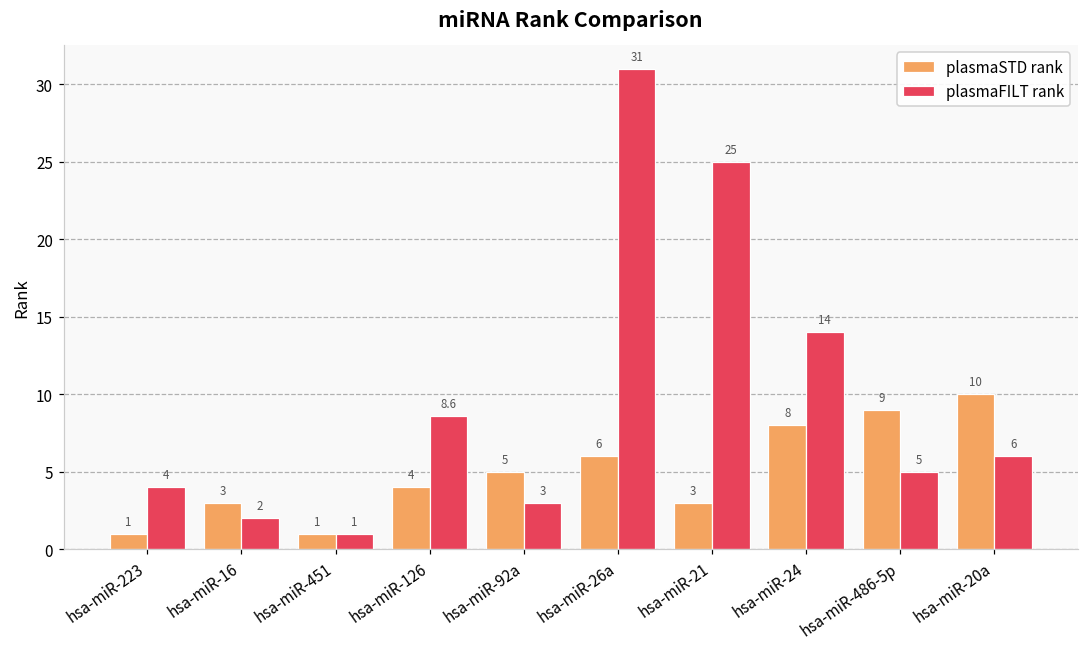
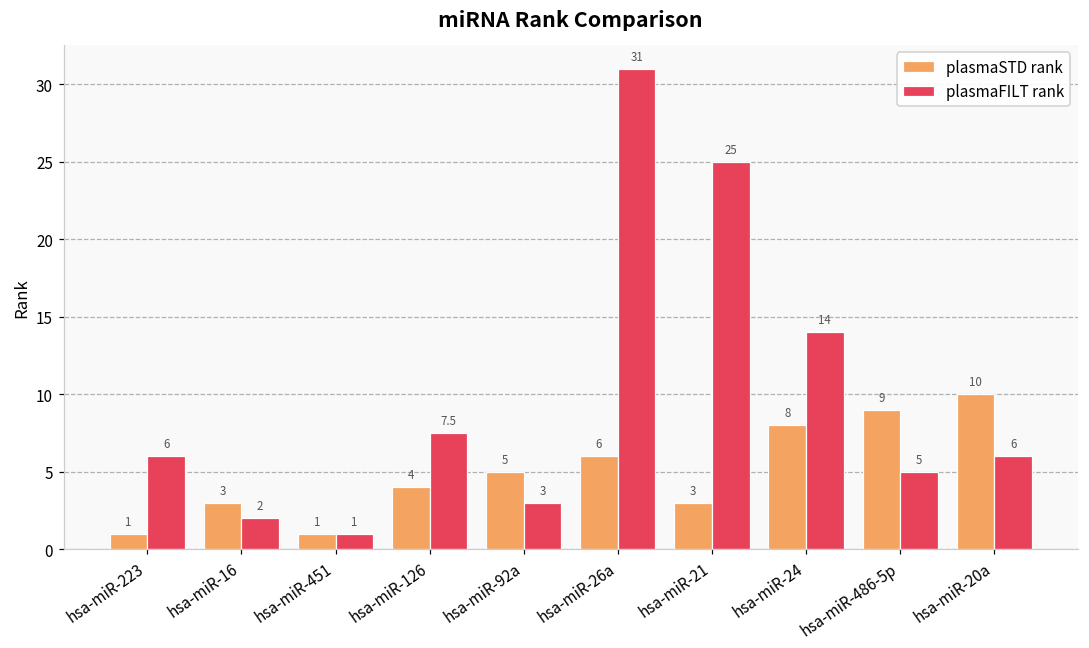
plasmaFILT rank, hsa-miR-223: 4 -> 6
plasmaFILT rank, hsa-miR-126: 8.6 -> 7.5
